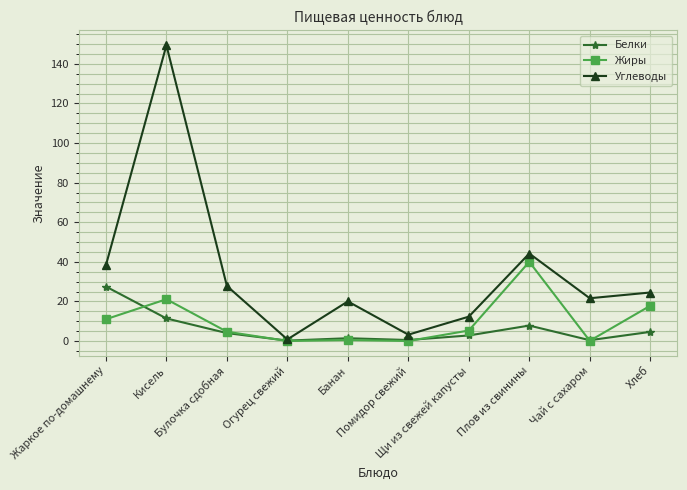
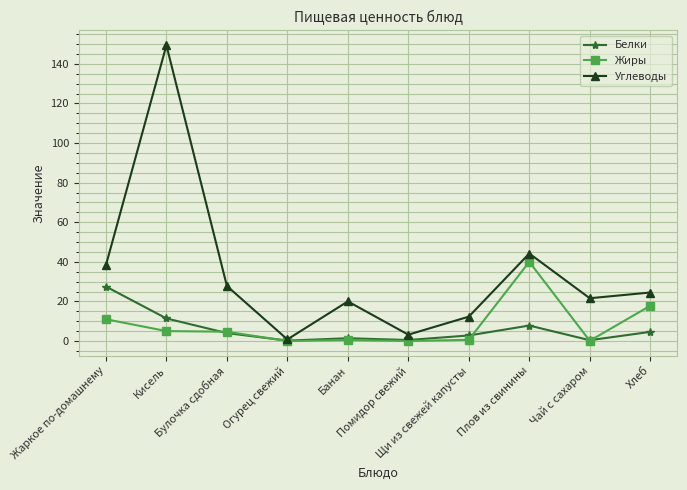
Жиры, Кисель: 21 -> 5
Жиры, Щи из свежей капусты: 5 -> 1
